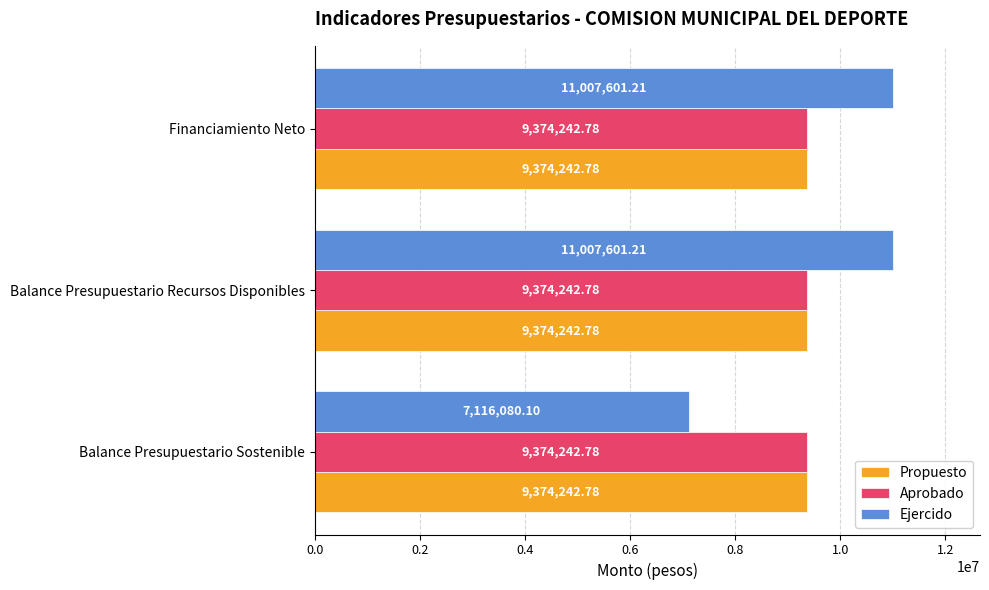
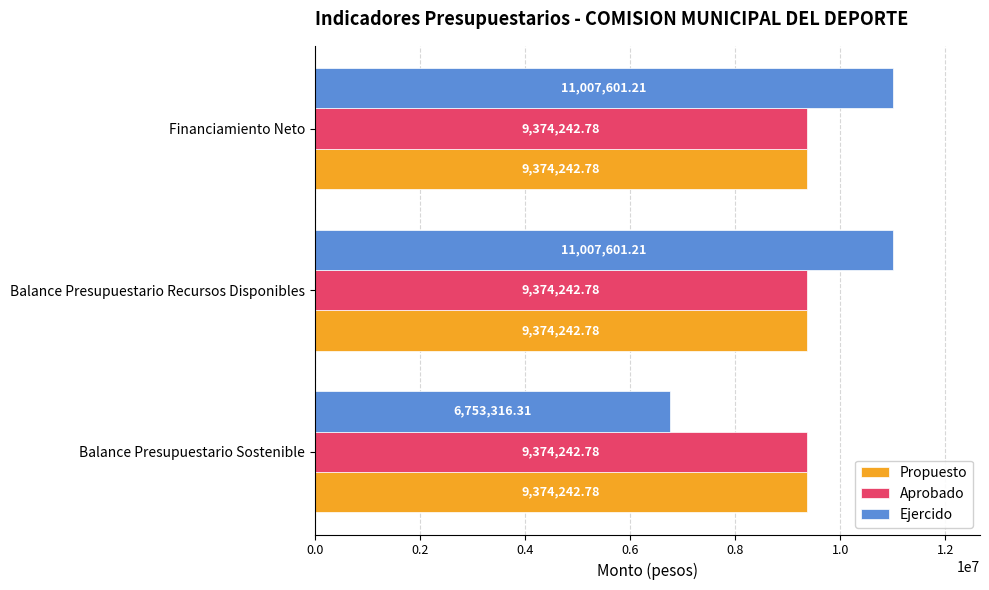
Ejercido, Balance Presupuestario Sostenible: 7,116,080.10 -> 6,753,316.31
